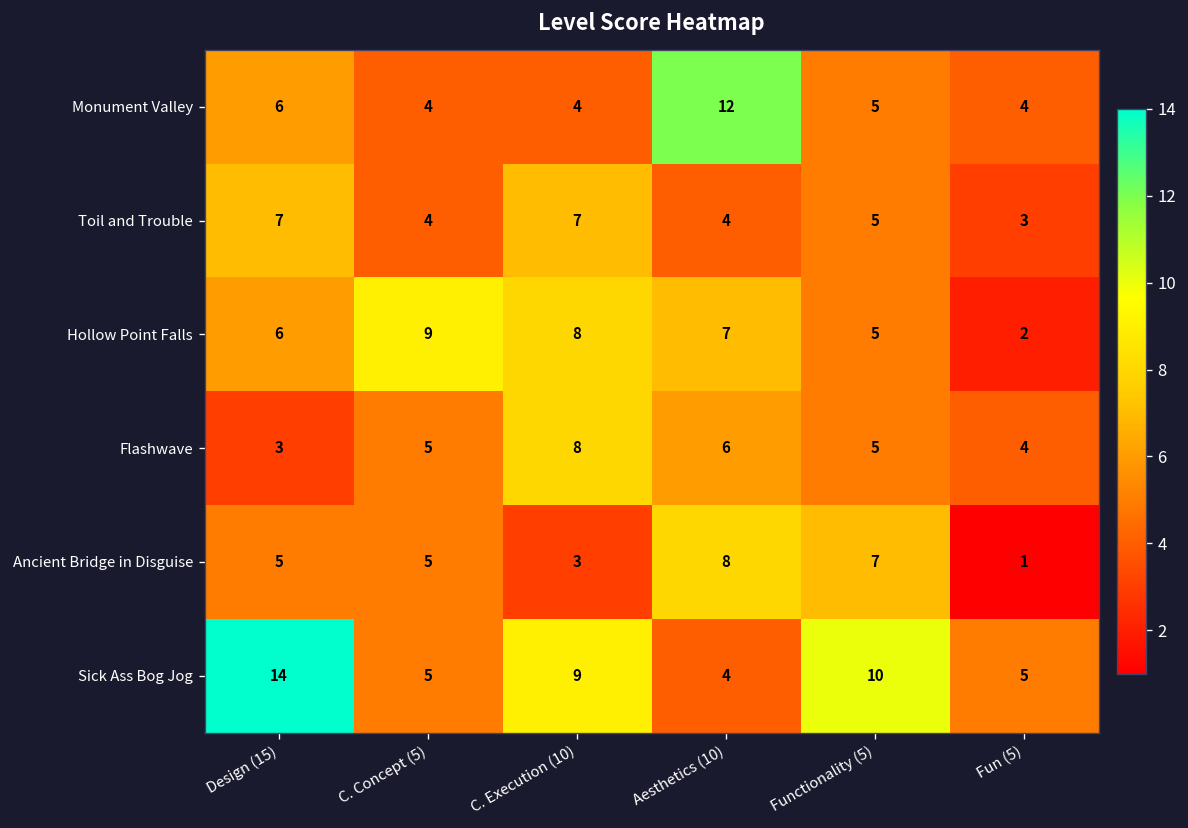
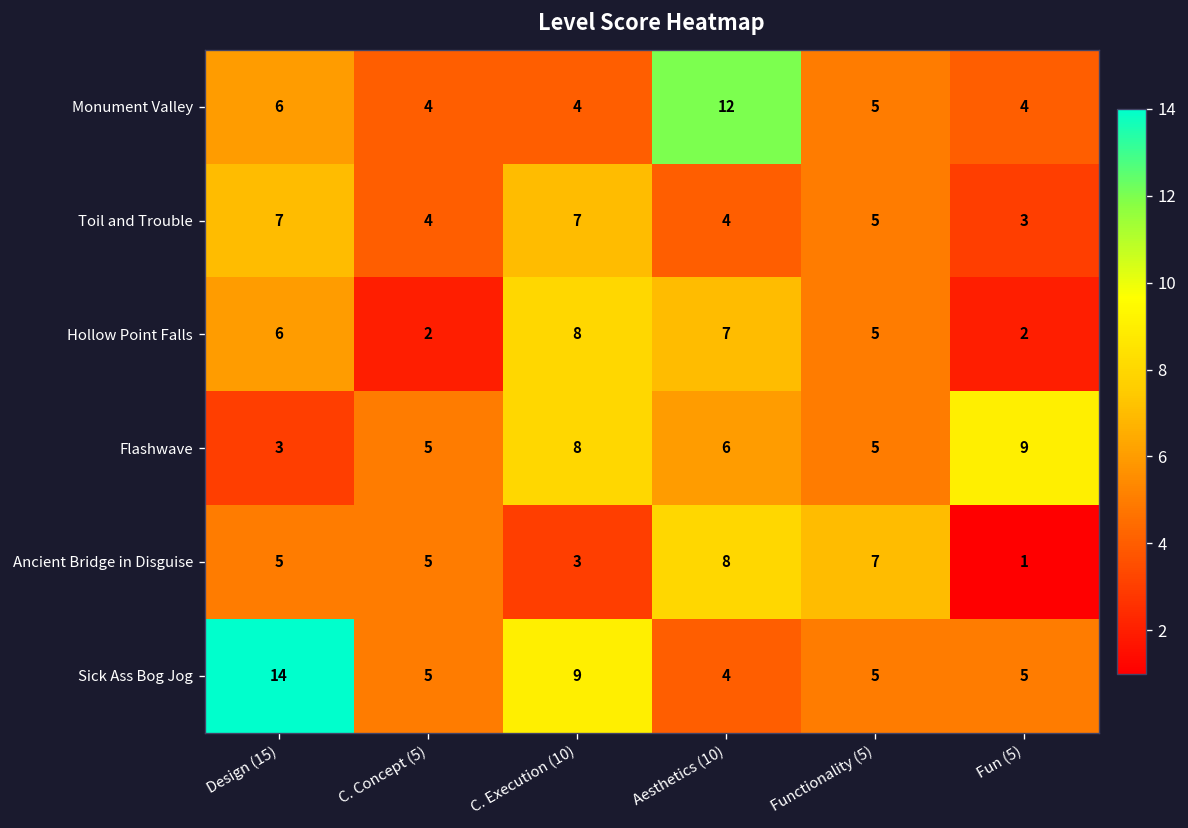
Hollow Point Falls, C. Concept (5): 9 -> 2
Flashwave, Fun (5): 4 -> 9
Sick Ass Bog Jog, Functionality (5): 10 -> 5
